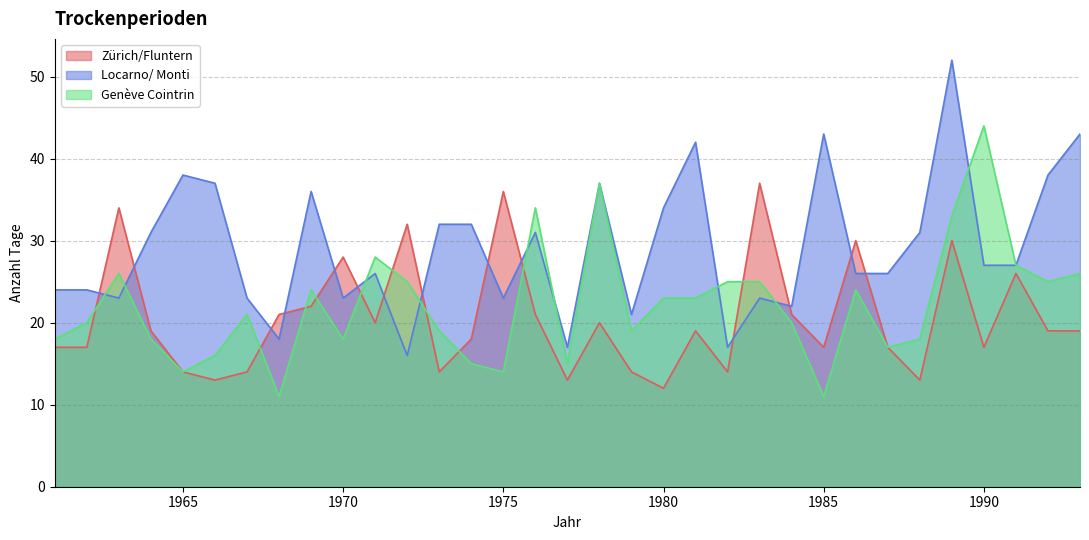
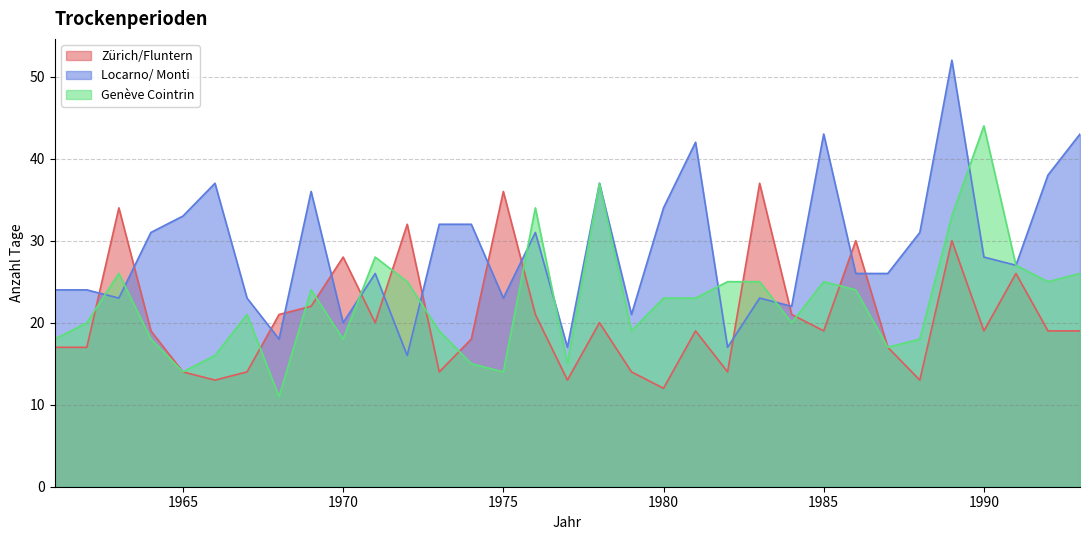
Locarno/ Monti, 1965: 38 -> 33
Locarno/ Monti, 1970: 23 -> 20
Zürich/Fluntern, 1985: 17 -> 19
Genève Cointrin, 1985: 11 -> 25
Zürich/Fluntern, 1990: 17 -> 19
Locarno/ Monti, 1990: 27 -> 28
